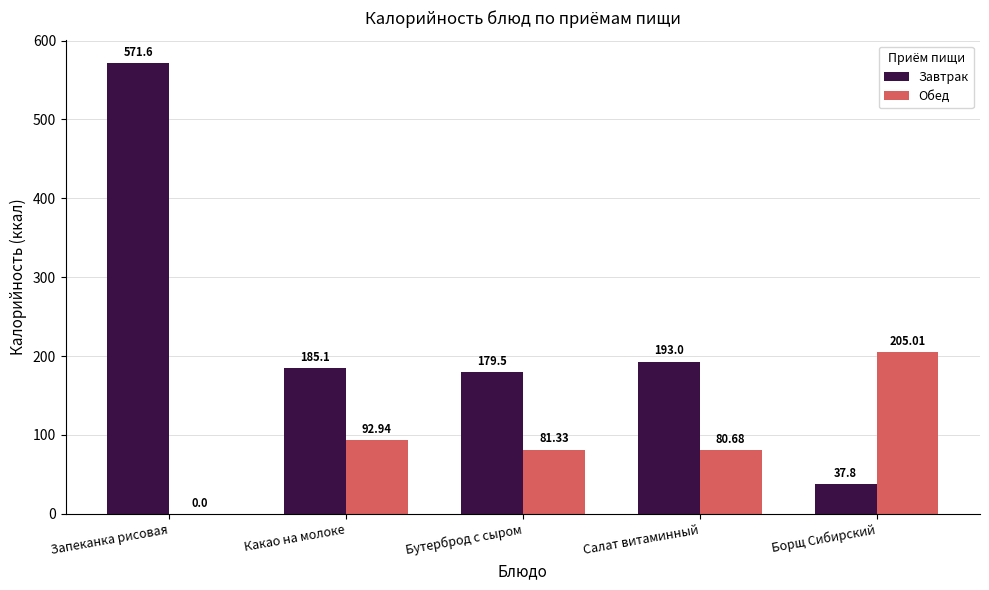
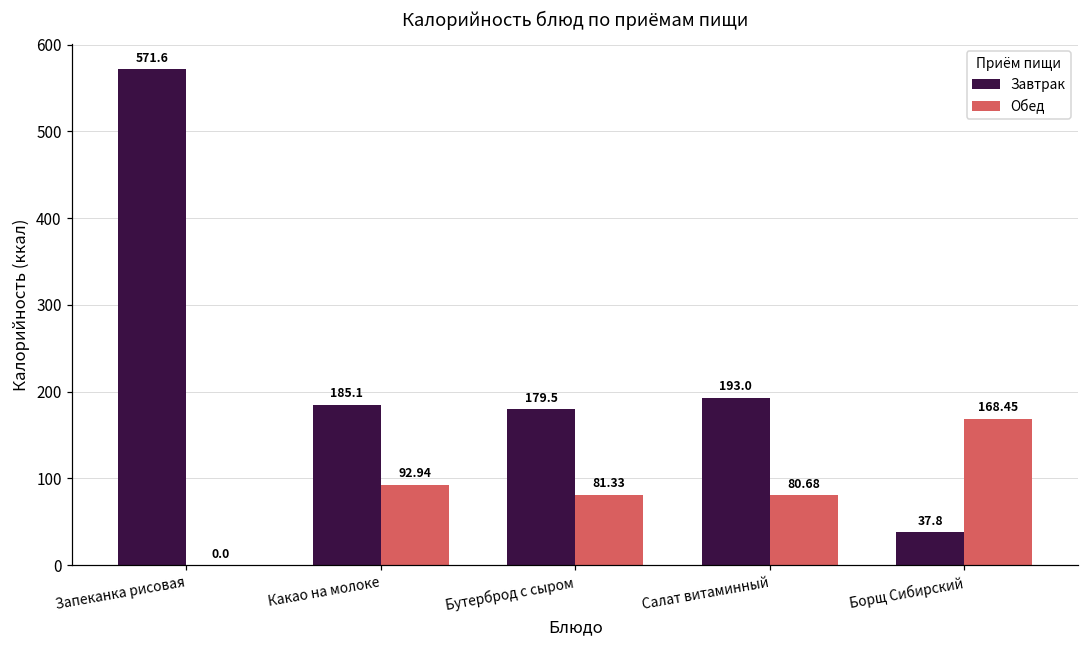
Обед, Борщ Сибирский: 205.01 -> 168.45
